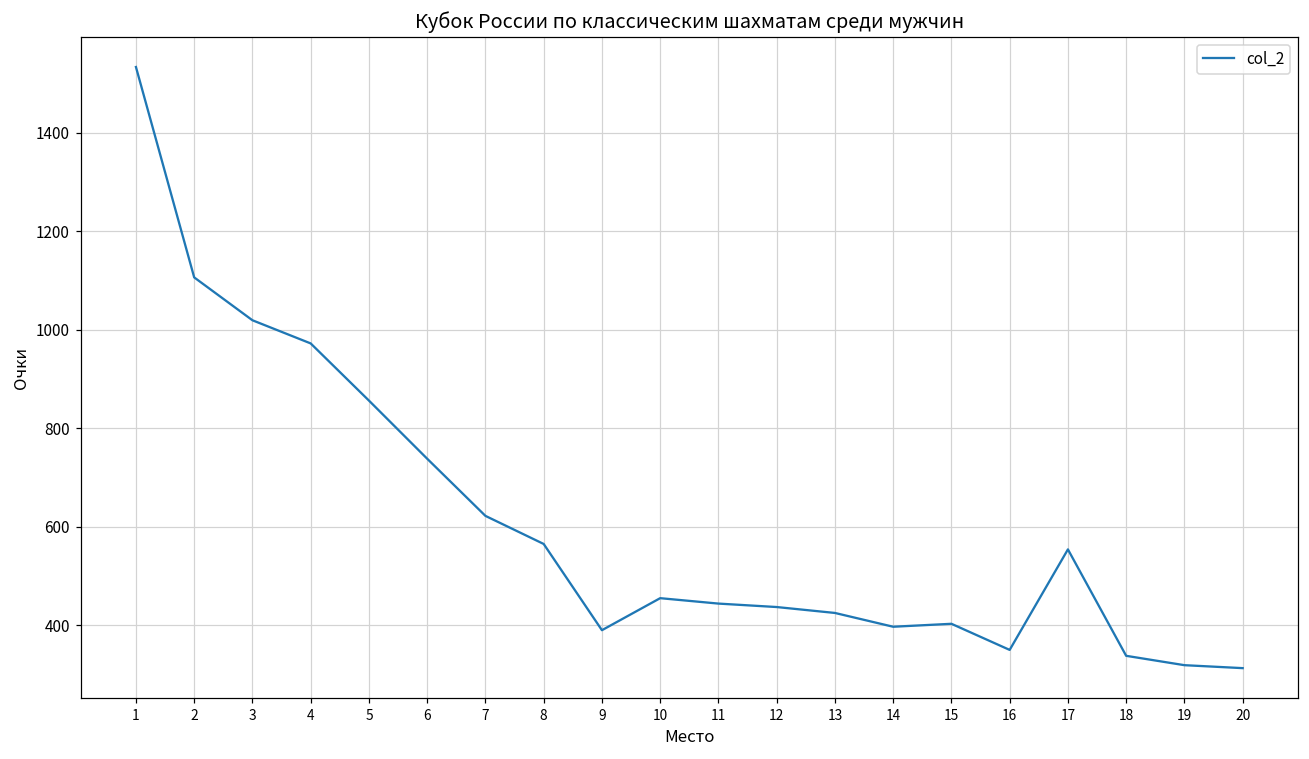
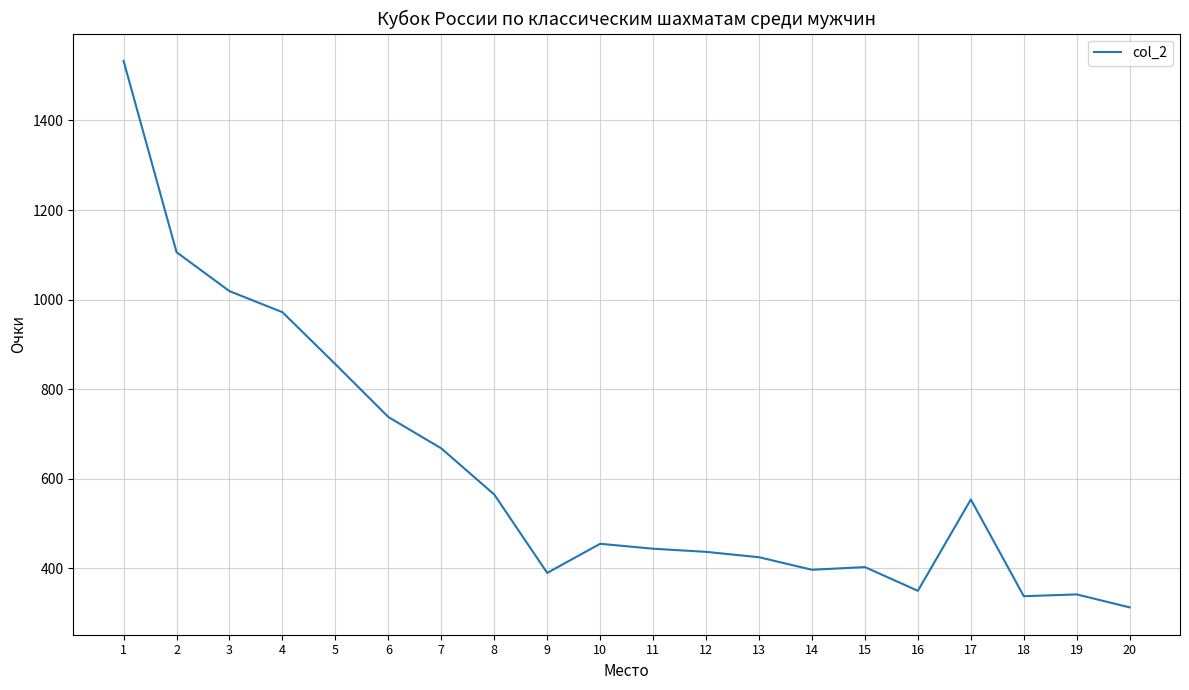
7: 620 -> 670
19: 320 -> 340
